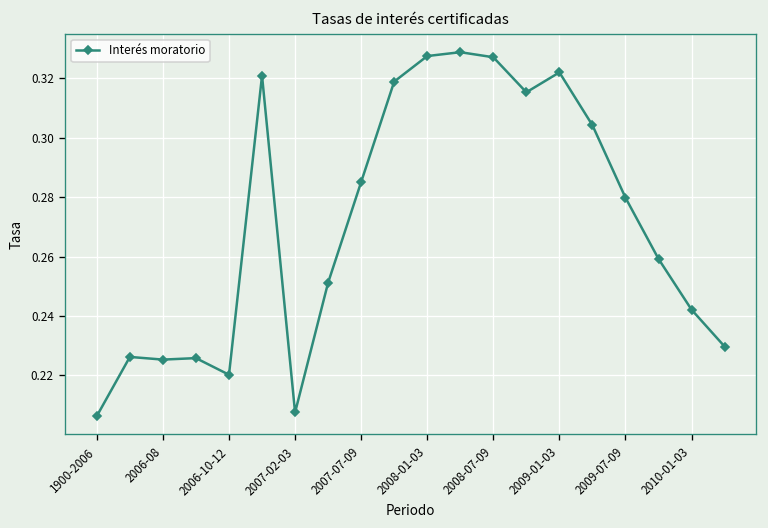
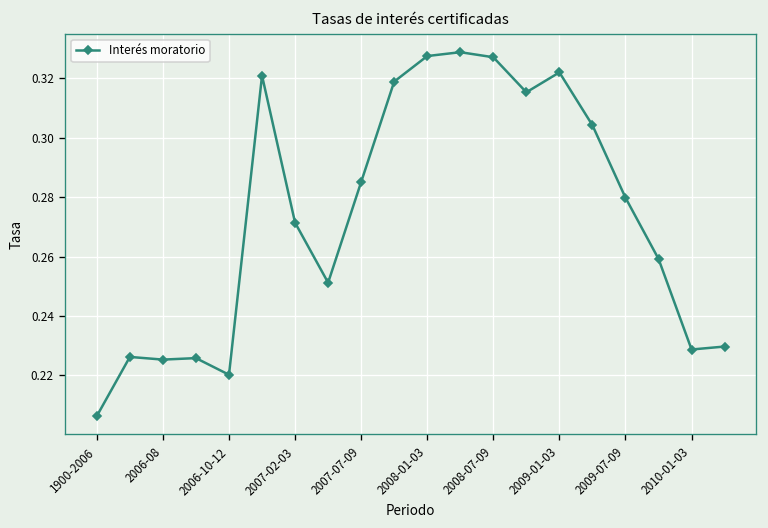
2007-02-03: 0.208 -> 0.271
2010-01-03: 0.242 -> 0.229
